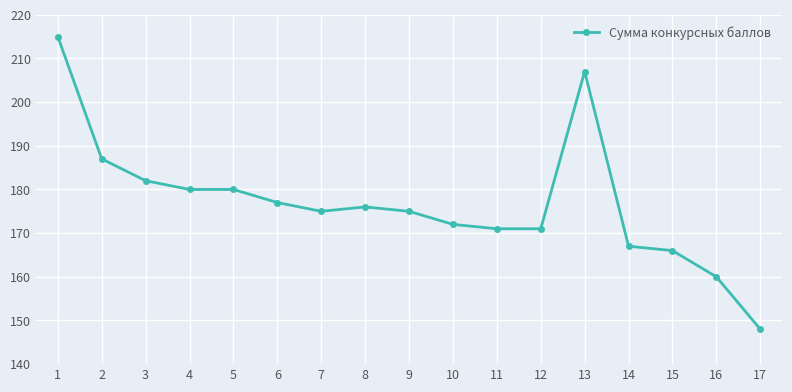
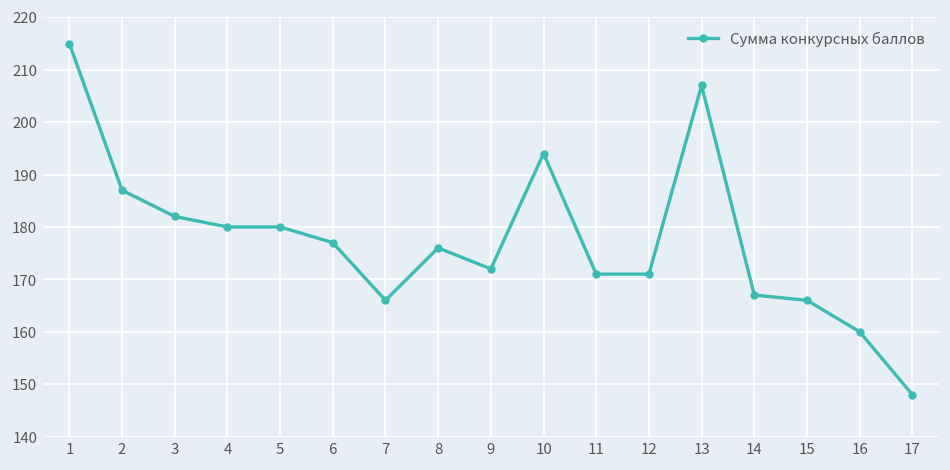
7: 175 -> 166
9: 175 -> 172
10: 172 -> 194
